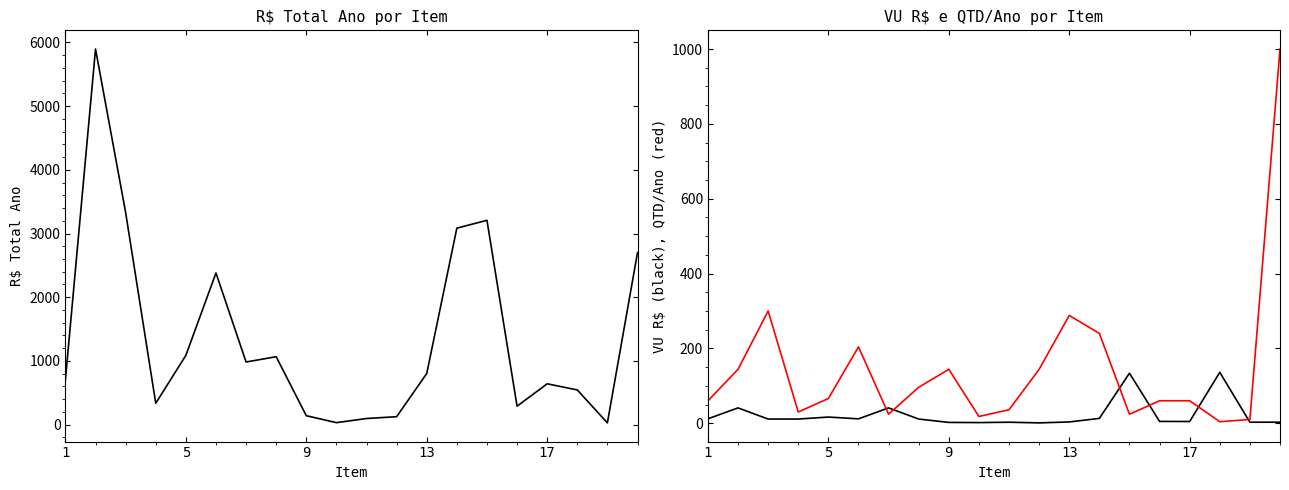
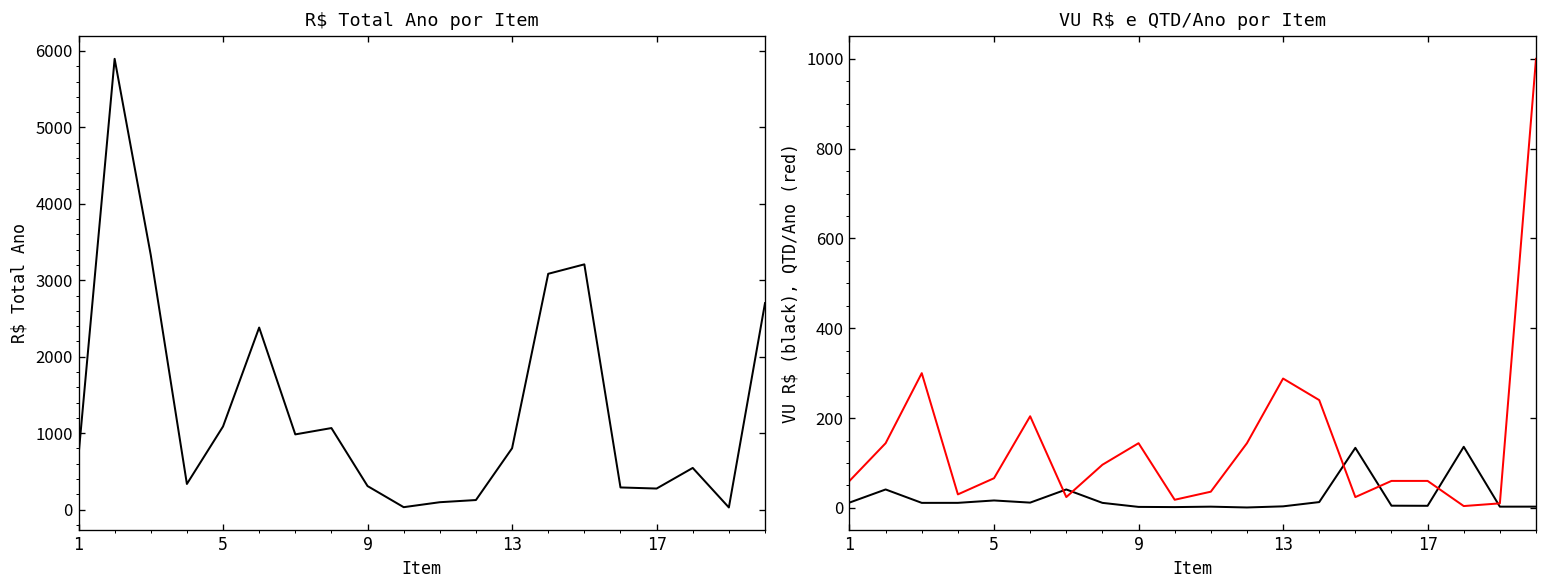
R$ Total Ano por Item, 9: 100 -> 300
R$ Total Ano por Item, 17: 600 -> 300
